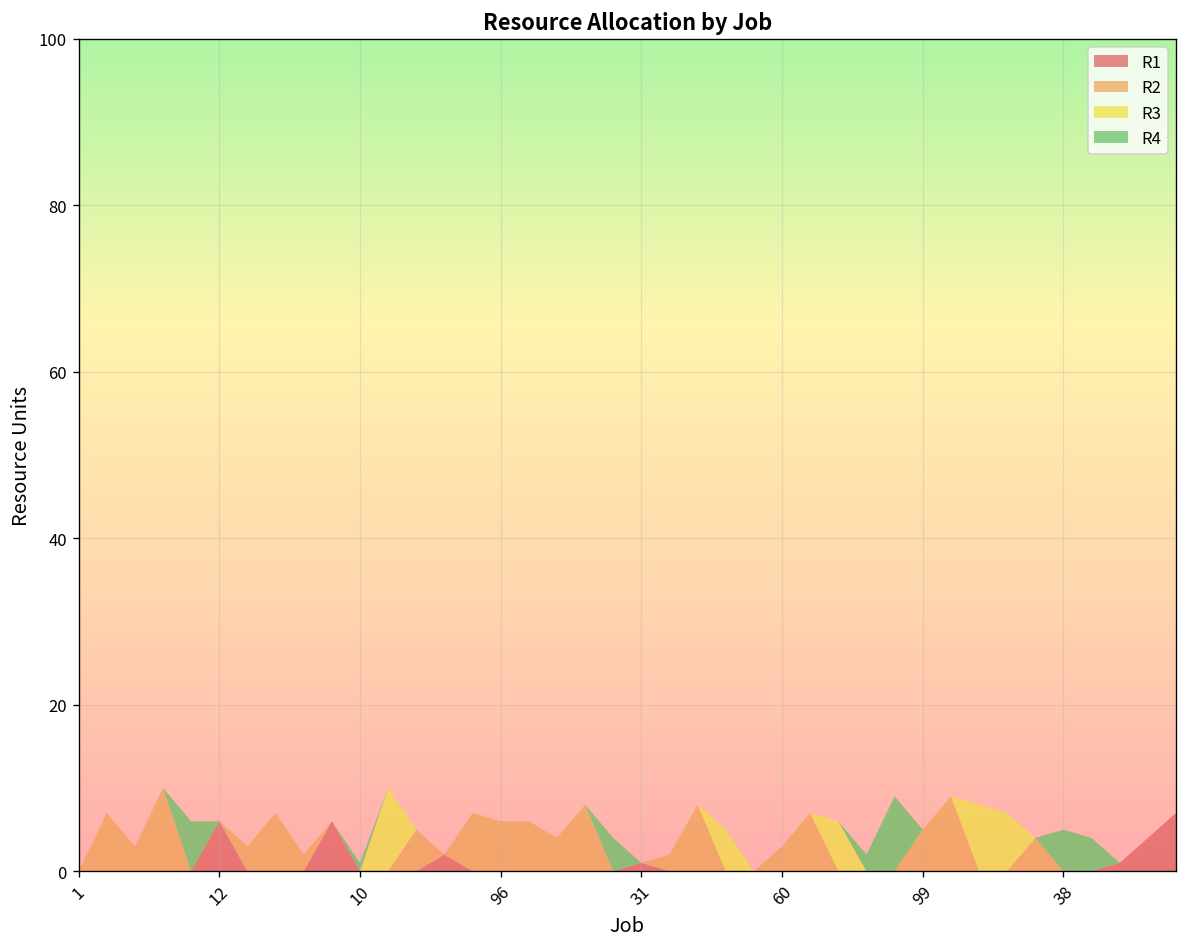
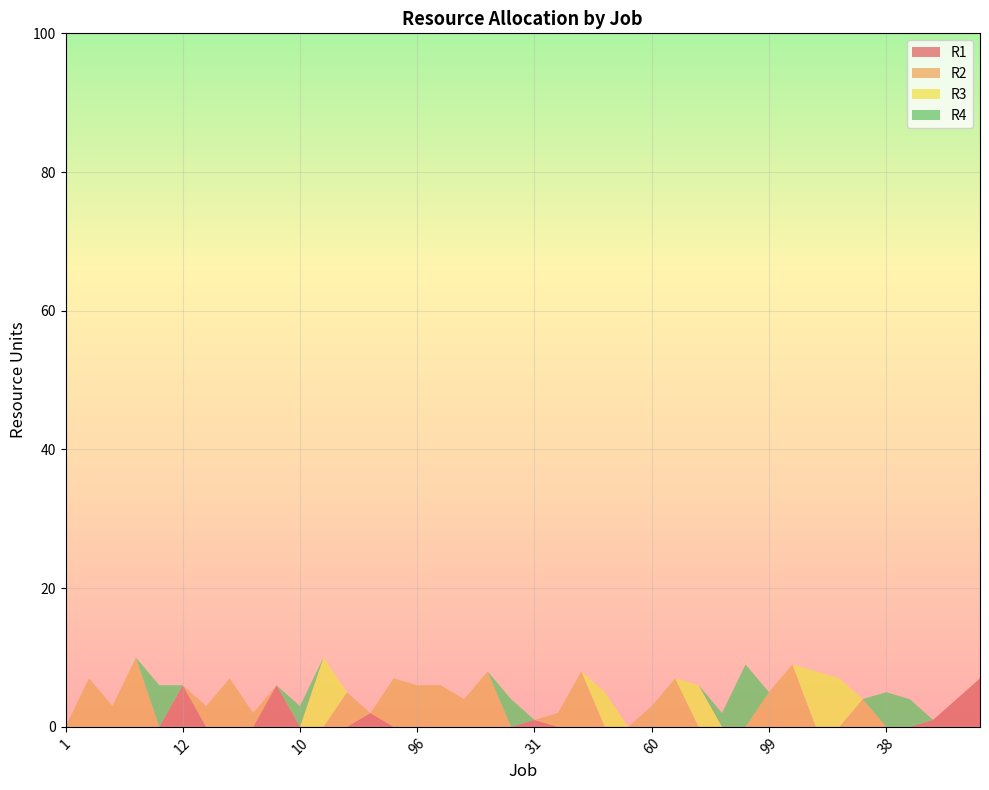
R4, 10: 1 -> 3
